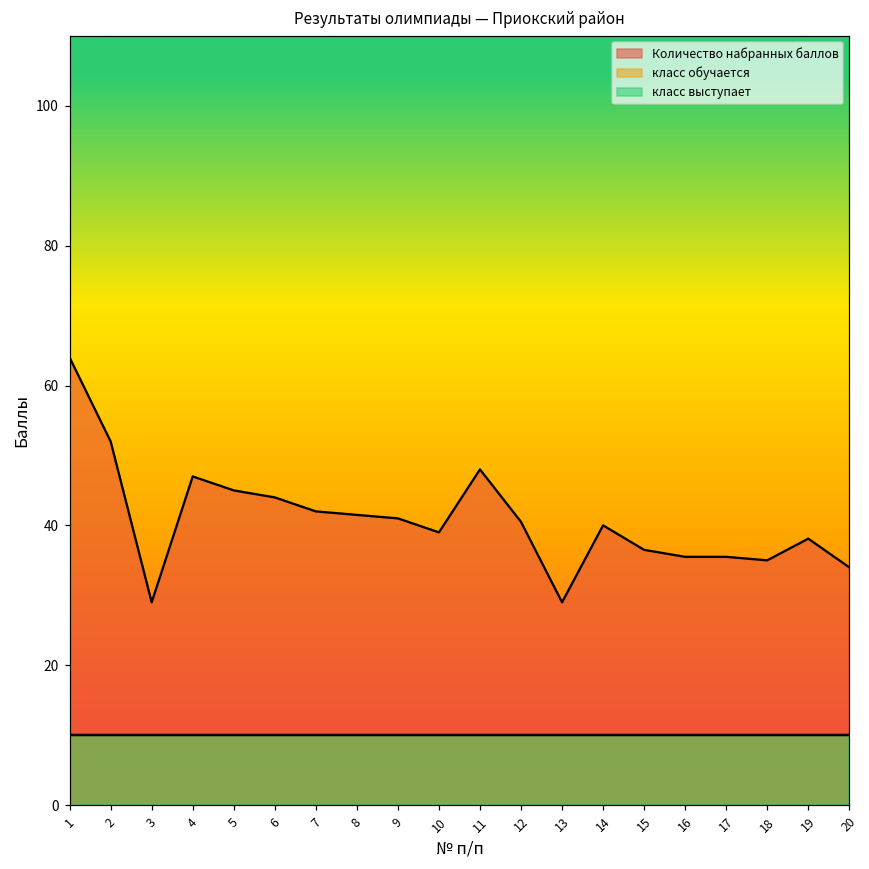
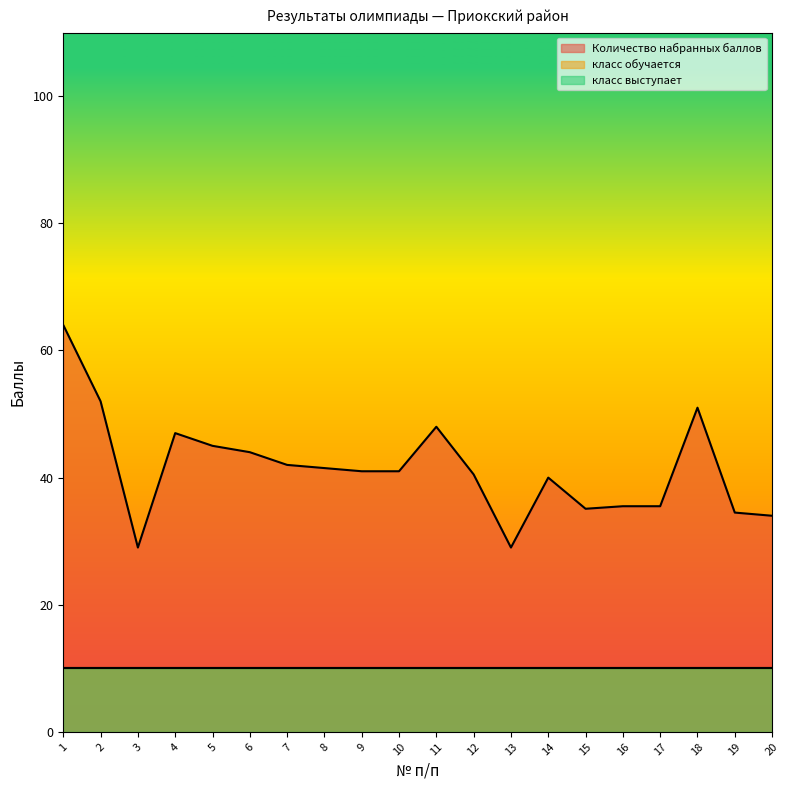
Количество набранных баллов, 10: 39 -> 41
Количество набранных баллов, 15: 37 -> 35
Количество набранных баллов, 18: 35 -> 51
Количество набранных баллов, 19: 38 -> 35
